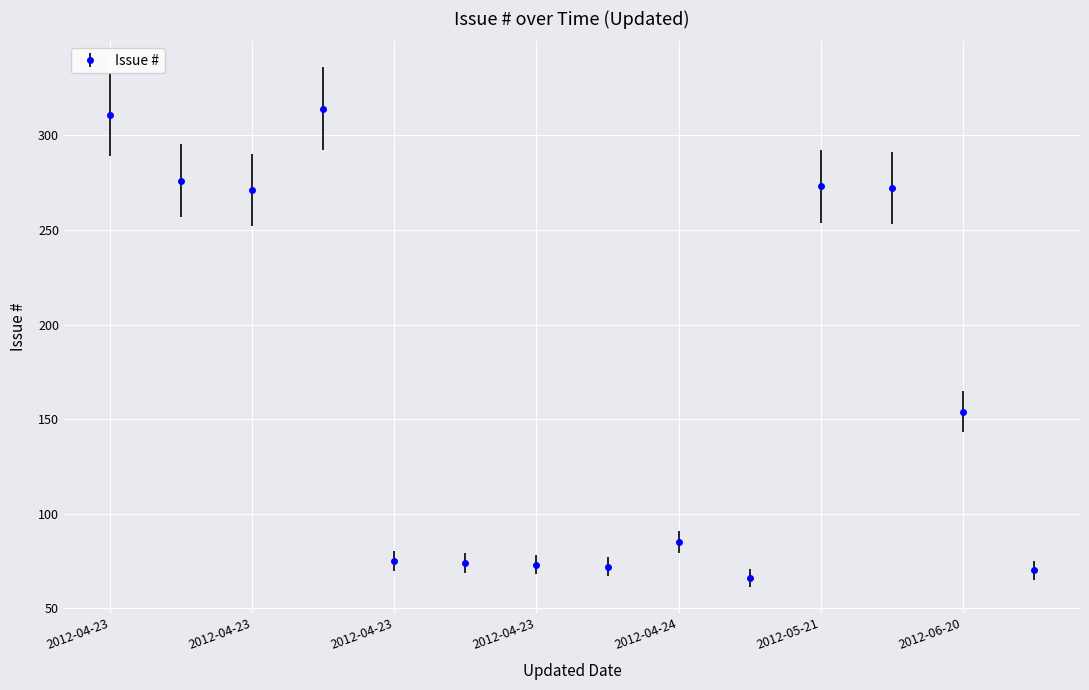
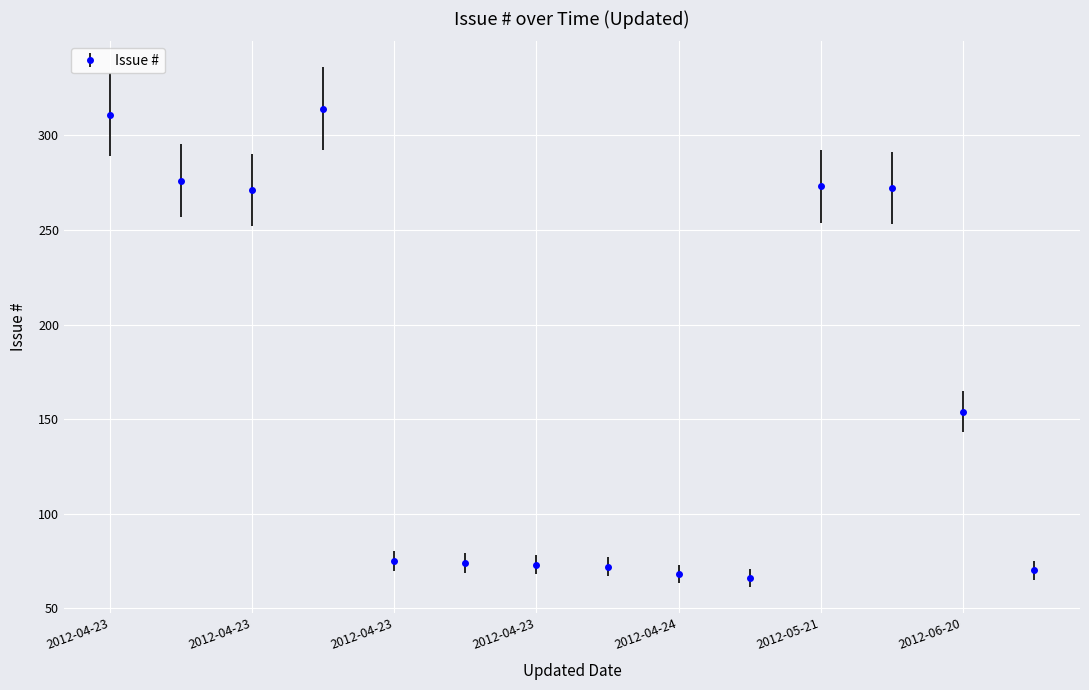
2012-04-24: 85 -> 68
